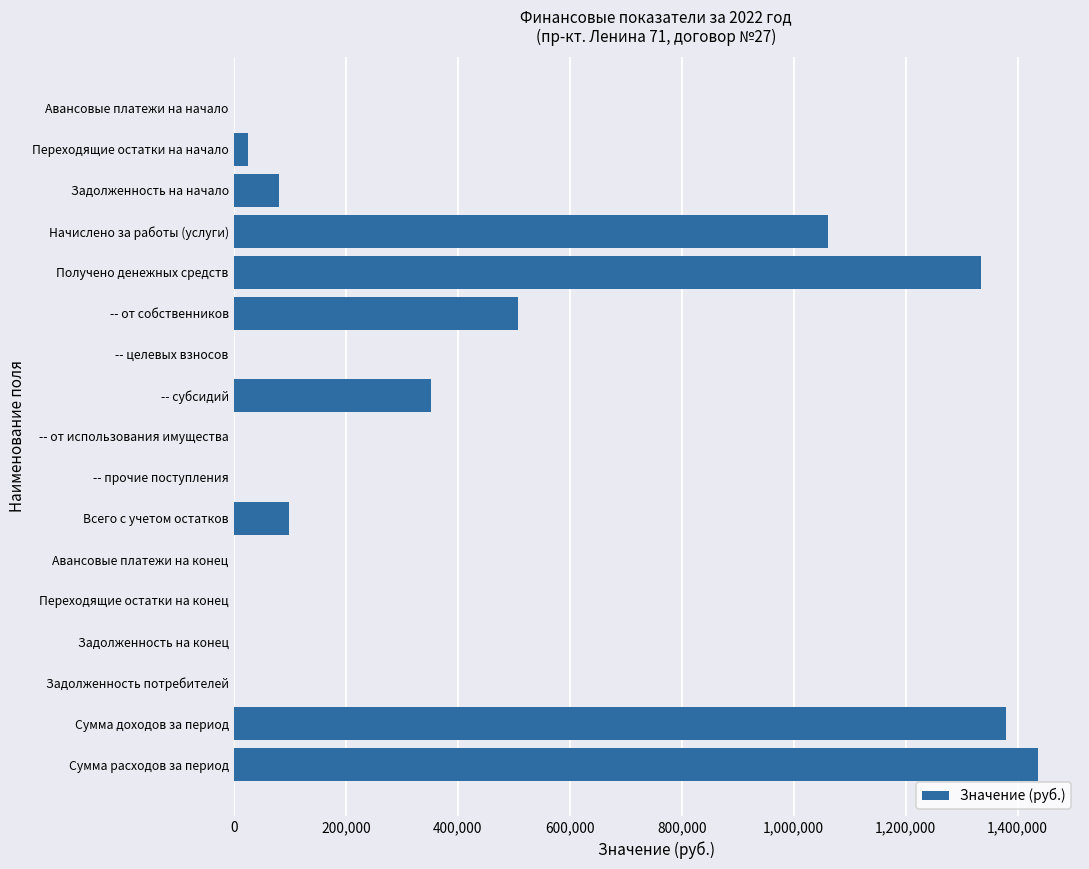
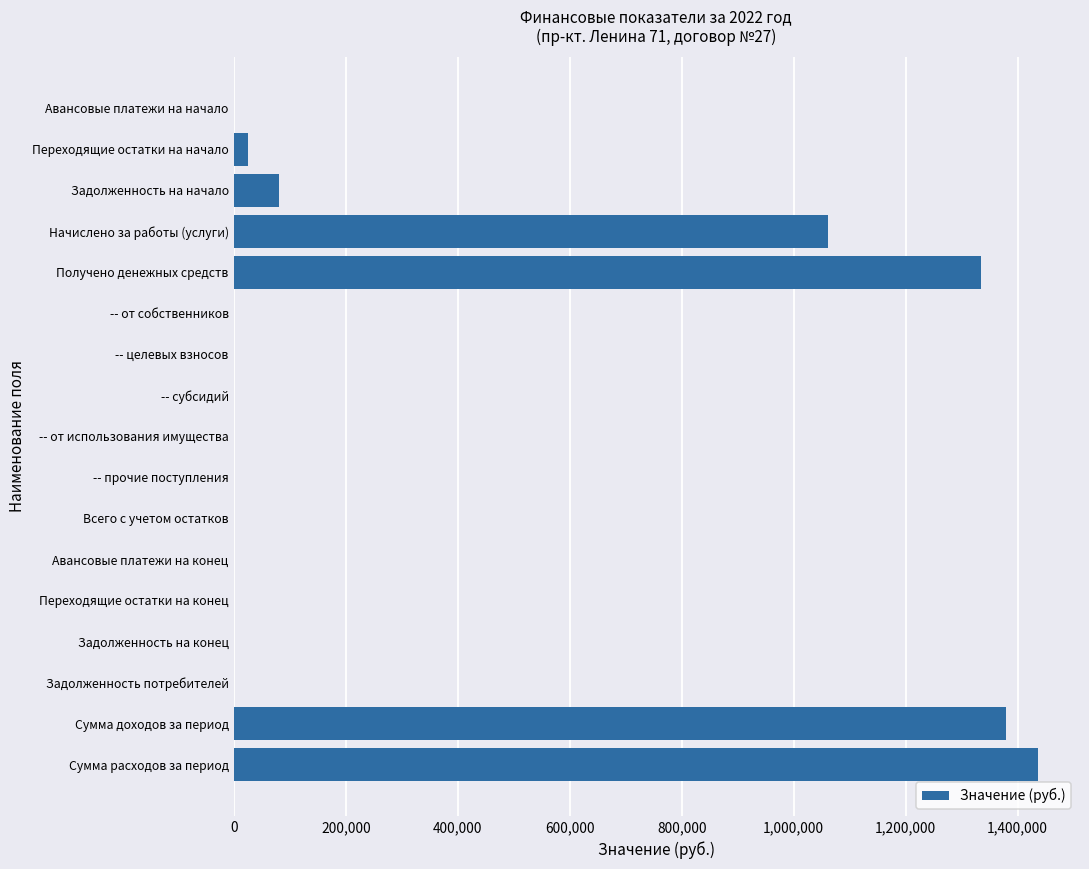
-- от собственников: 510,000 -> 0
-- субсидий: 350,000 -> 0
Всего с учетом остатков: 100,000 -> 0
